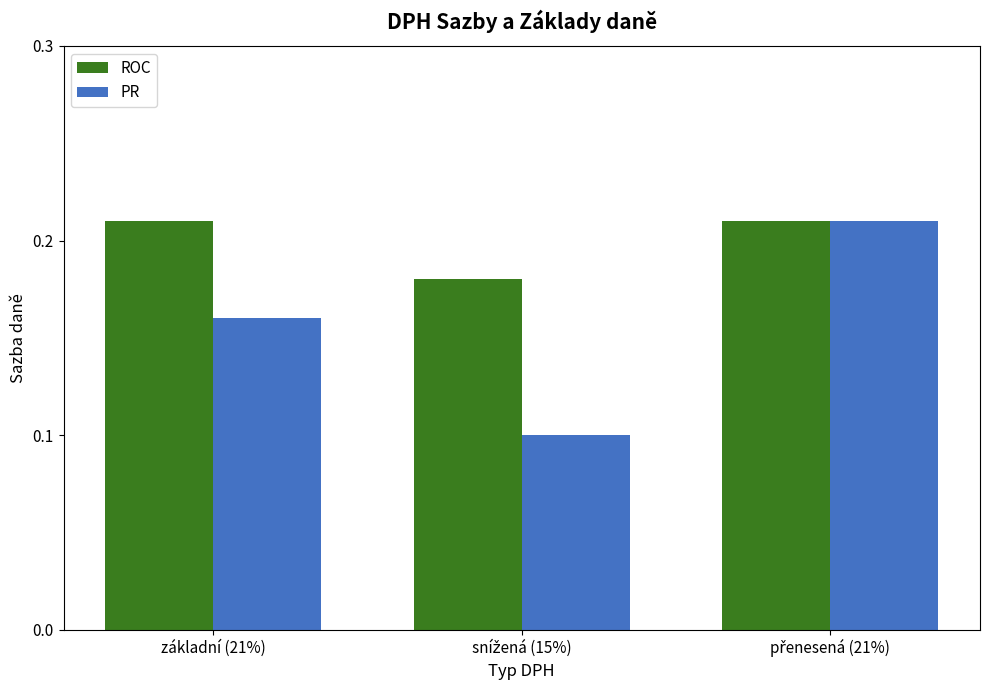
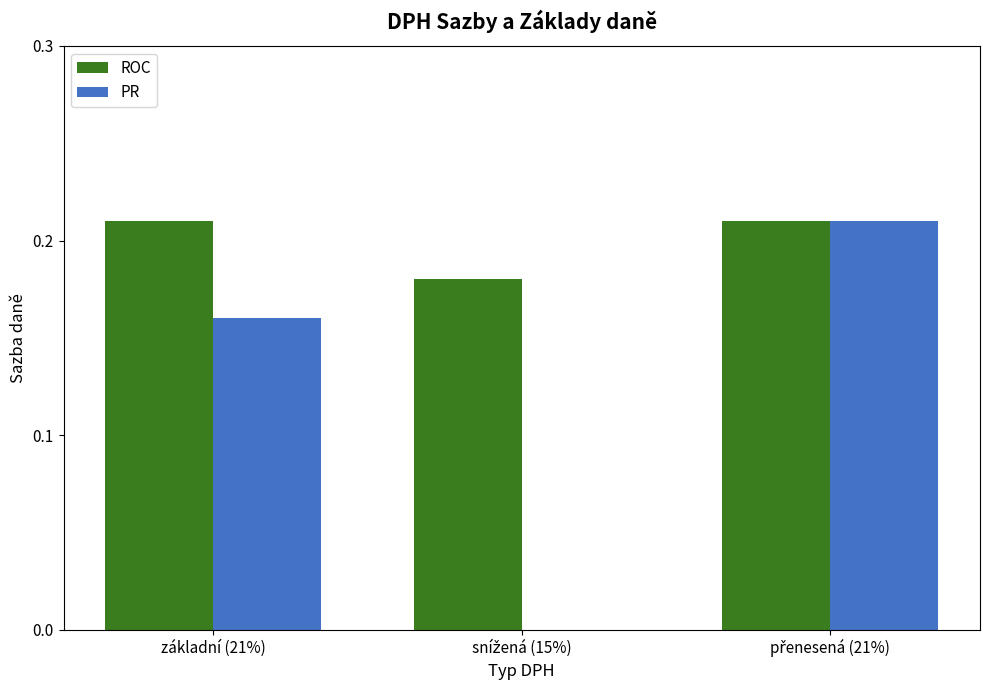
PR, snížená (15%): 0.1 -> 0.0
